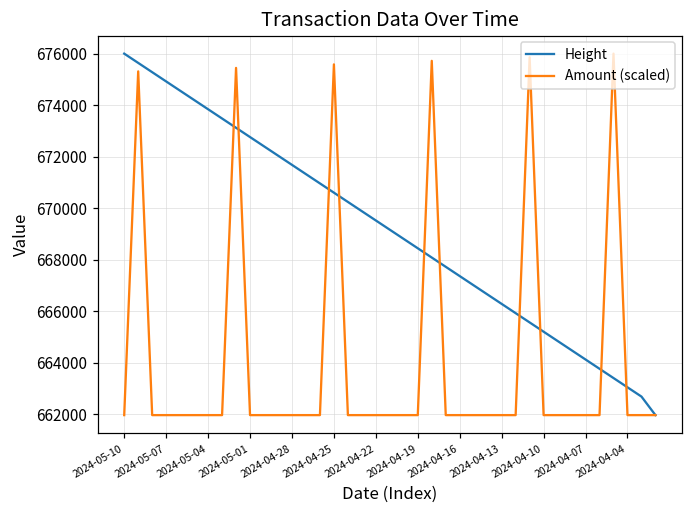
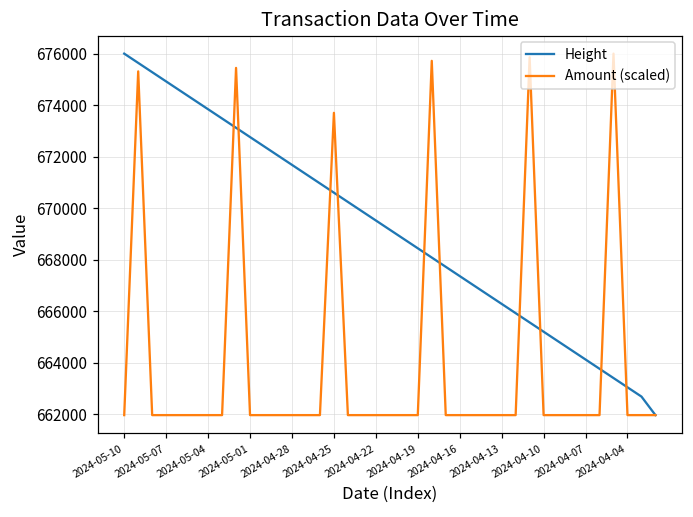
Amount (scaled), 2024-04-25: 675600 -> 673700
